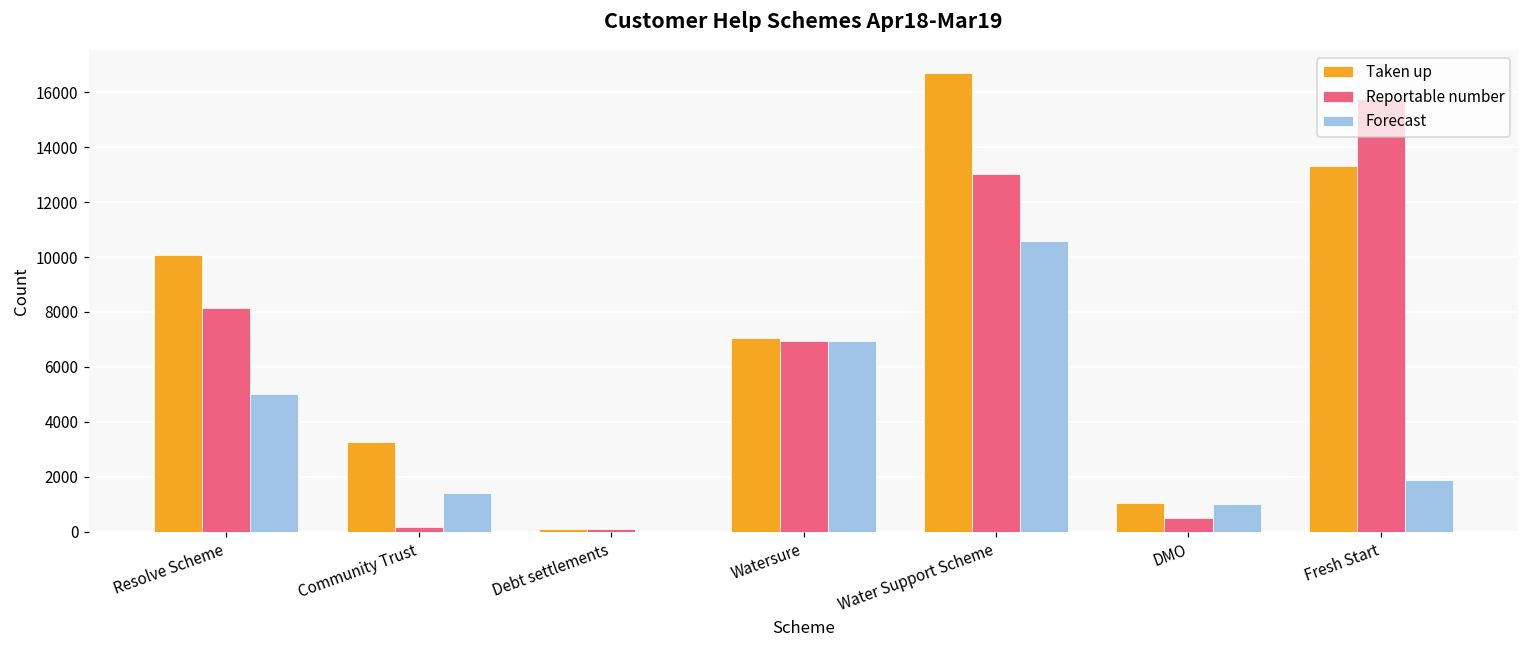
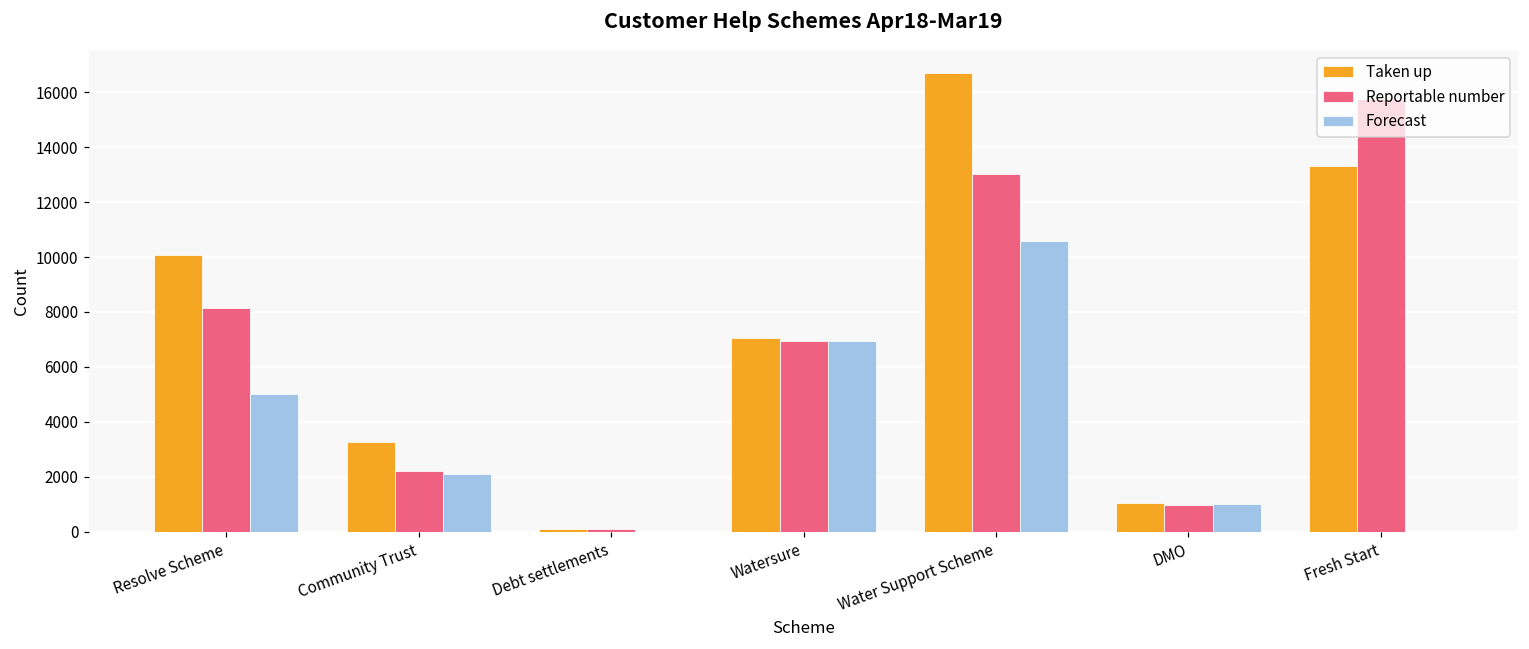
Reportable number, Community Trust: 200 -> 2200
Forecast, Community Trust: 1400 -> 2100
Reportable number, DMO: 500 -> 1000
Forecast, Fresh Start: 1900 -> 0
